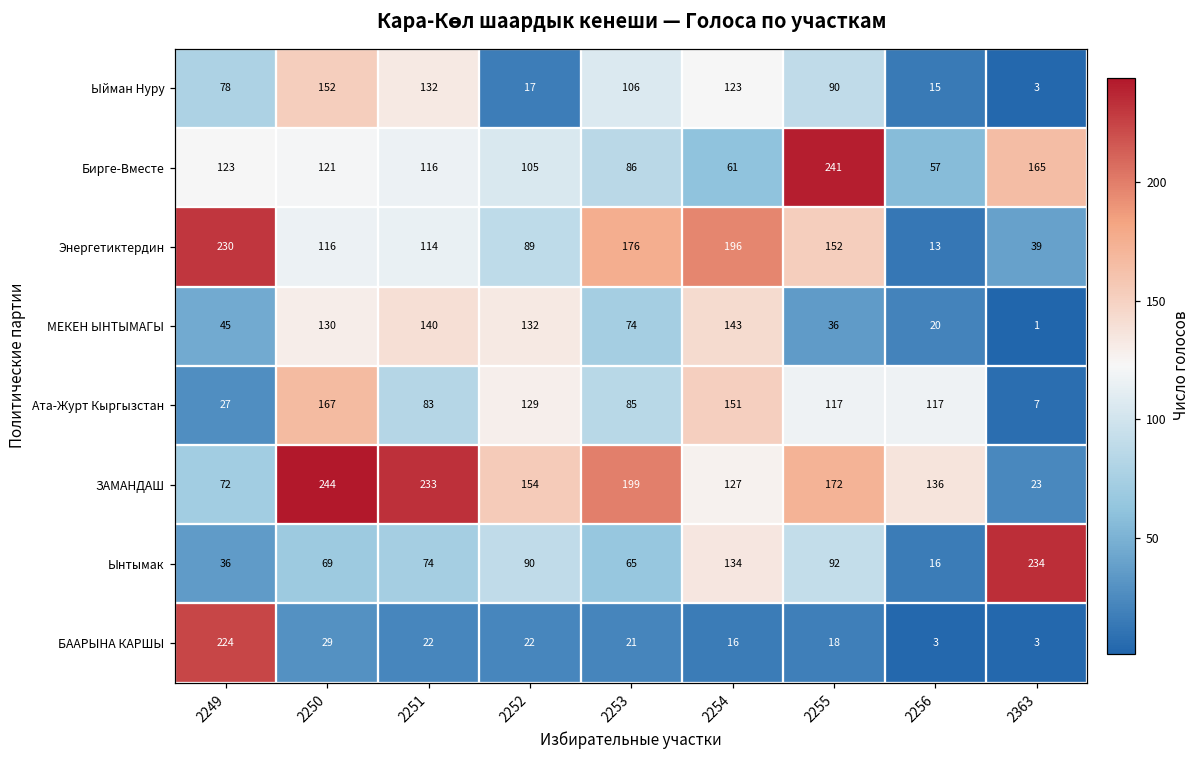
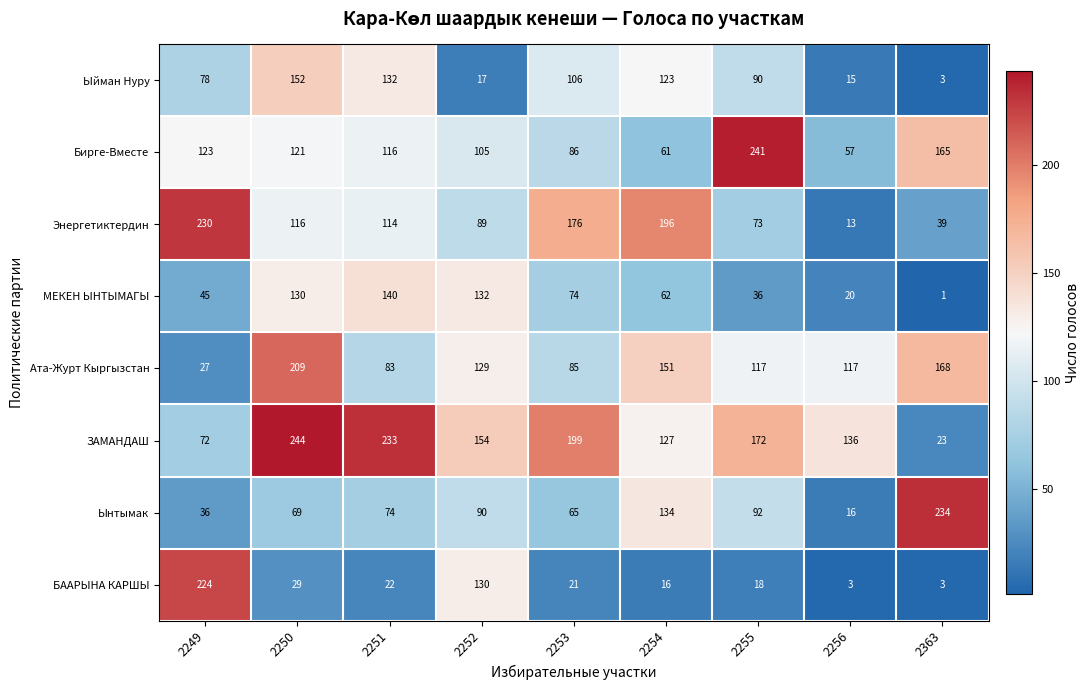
Энергетиктердин, 2255: 152 -> 73
МЕКЕН ЫНТЫМАГЫ, 2254: 143 -> 62
Ата-Журт Кыргызстан, 2250: 167 -> 209
Ата-Журт Кыргызстан, 2363: 7 -> 168
БААРЫНА КАРШЫ, 2252: 22 -> 130
